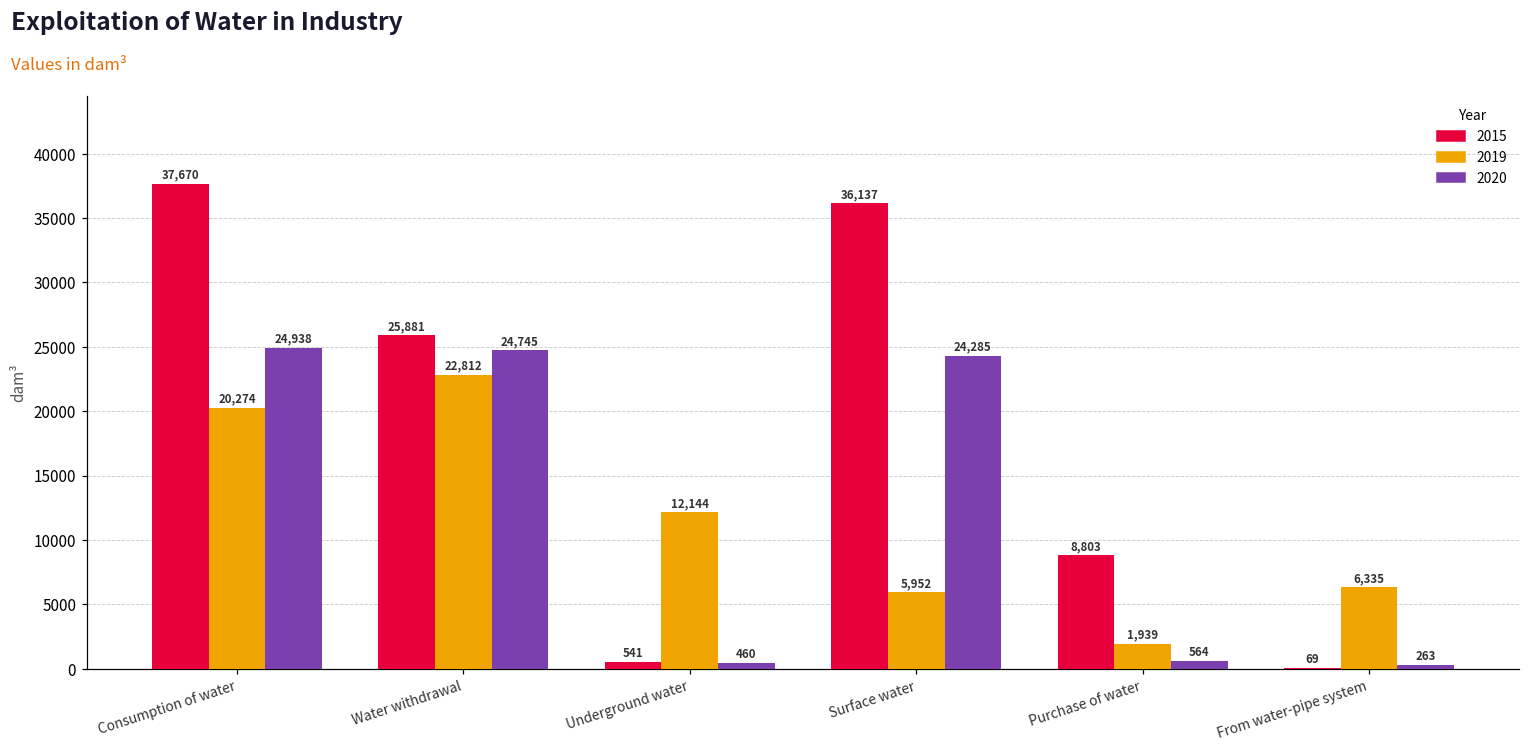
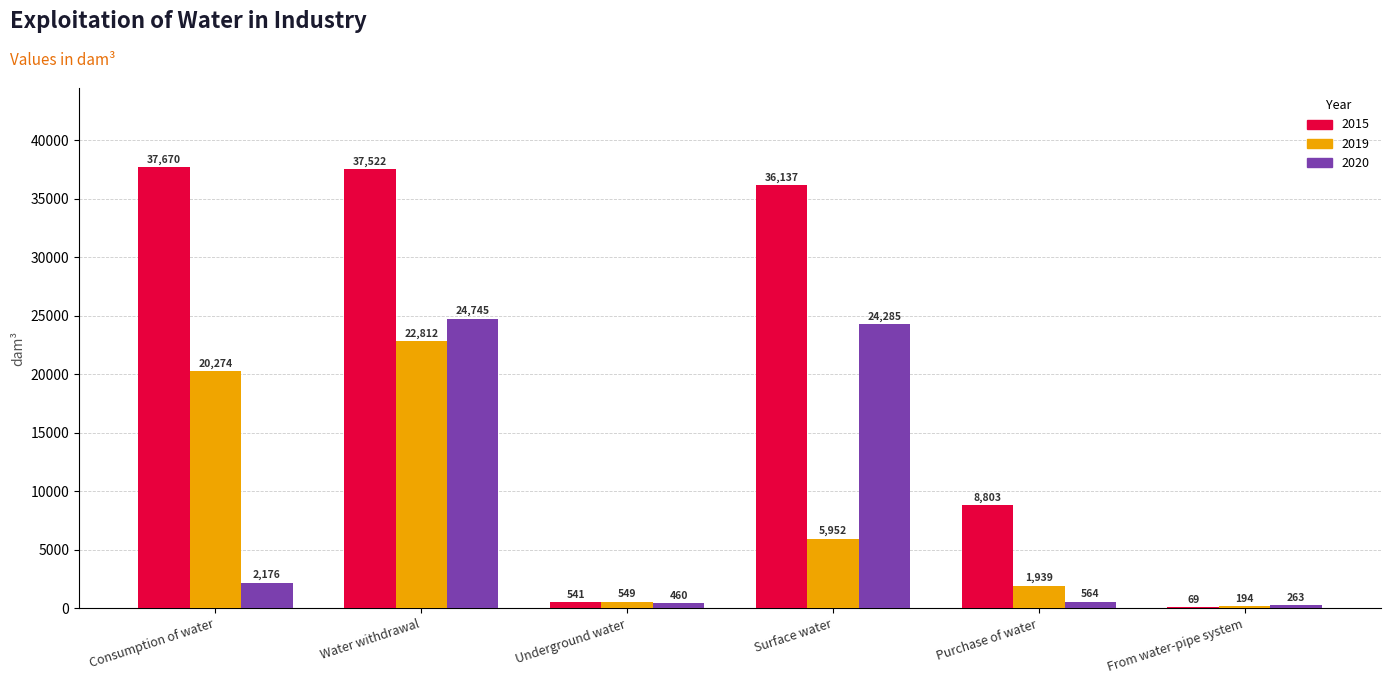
2020, Consumption of water: 24,938 -> 2,176
2015, Water withdrawal: 25,881 -> 37,522
2019, Underground water: 12,144 -> 549
2019, From water-pipe system: 6,335 -> 194
